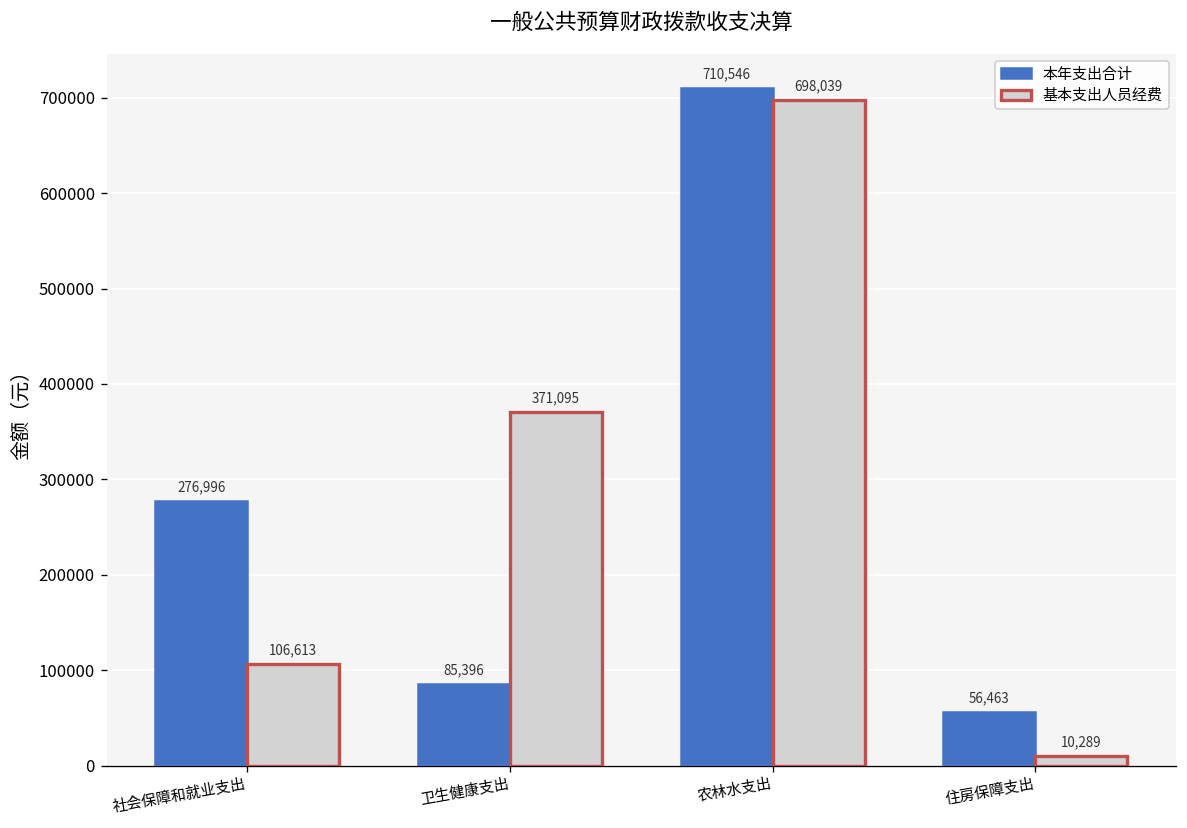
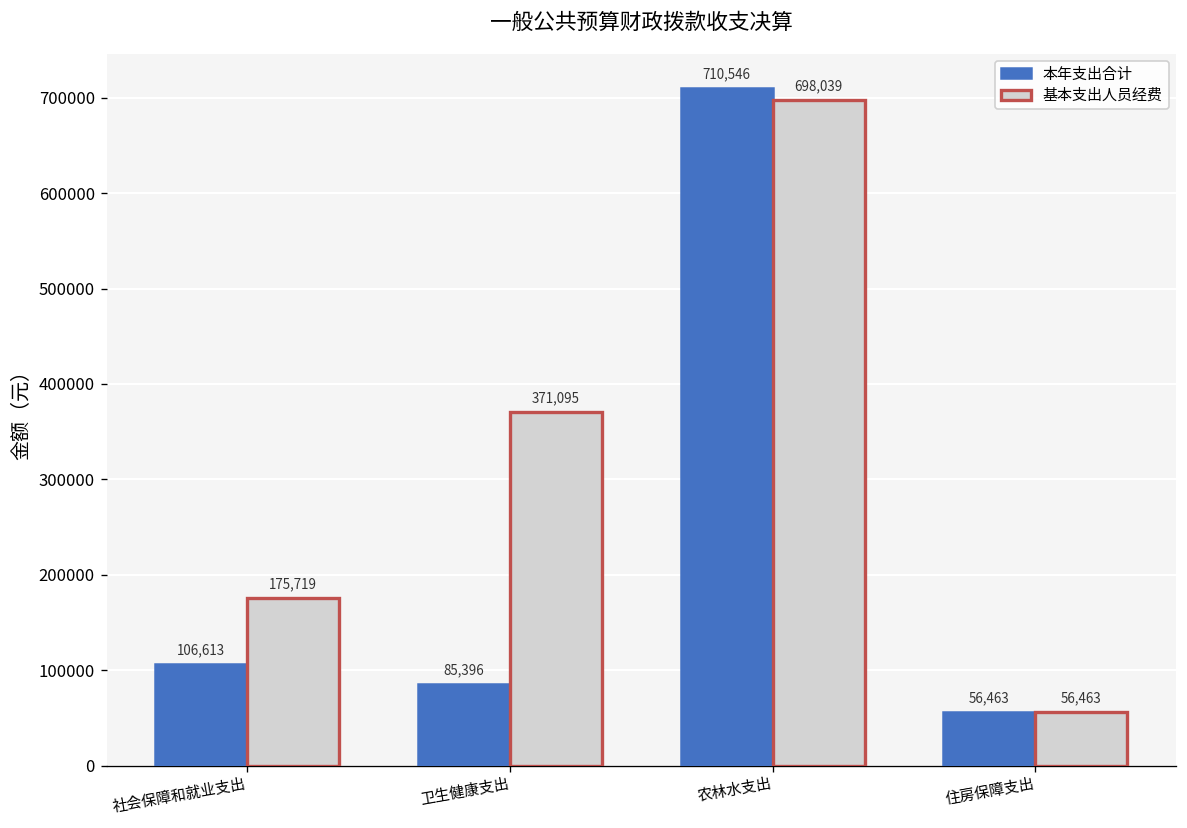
本年支出合计, 社会保障和就业支出: 276,996 -> 106,613
基本支出人员经费, 社会保障和就业支出: 106,613 -> 175,719
基本支出人员经费, 住房保障支出: 10,289 -> 56,463
